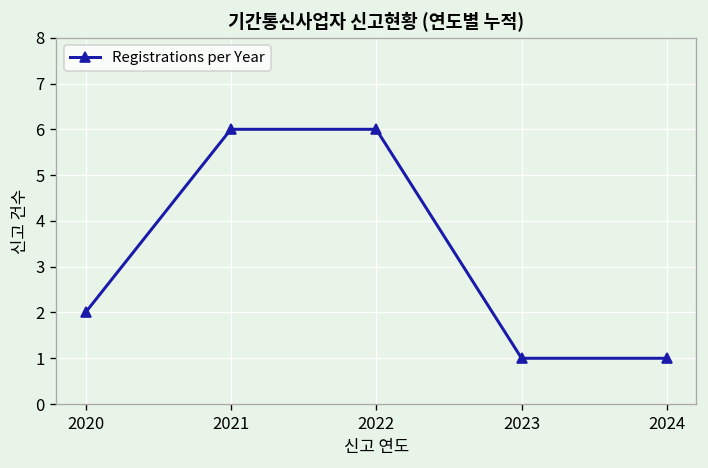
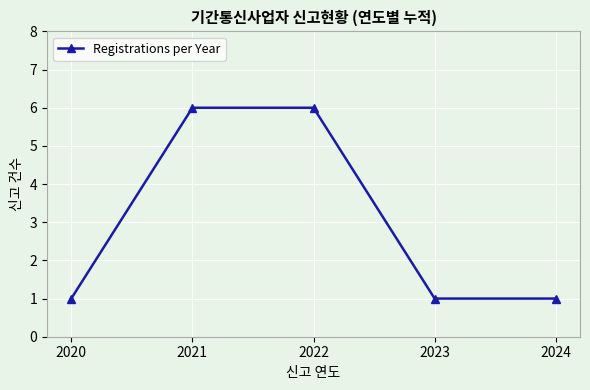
2020: 2 -> 1
